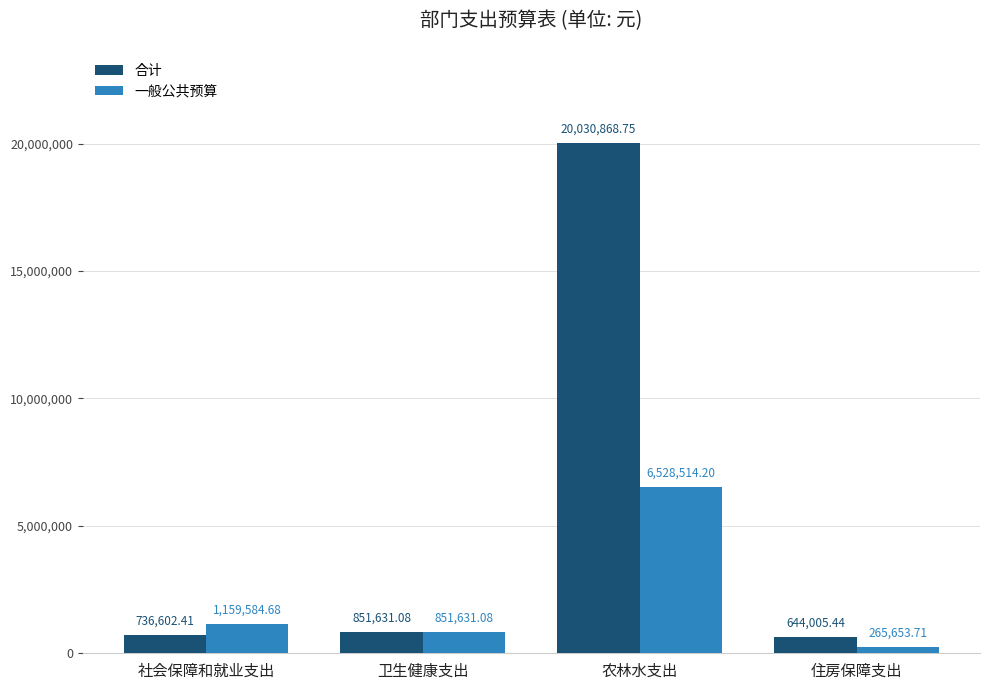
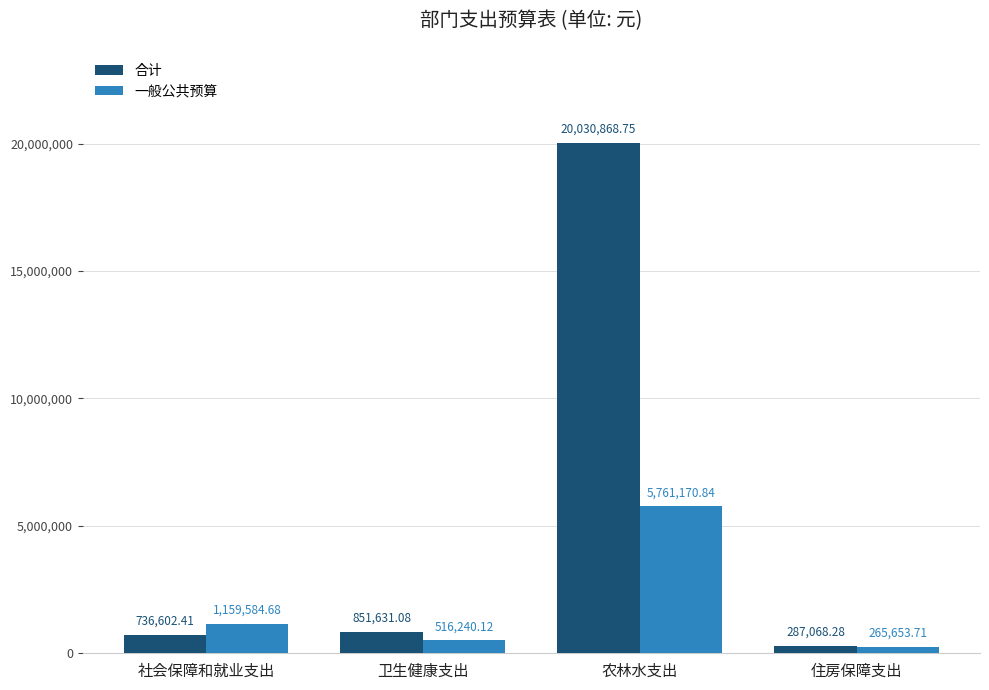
一般公共预算, 卫生健康支出: 851,631.08 -> 516,240.12
一般公共预算, 农林水支出: 6,528,514.20 -> 5,761,170.84
合计, 住房保障支出: 644,005.44 -> 287,068.28
